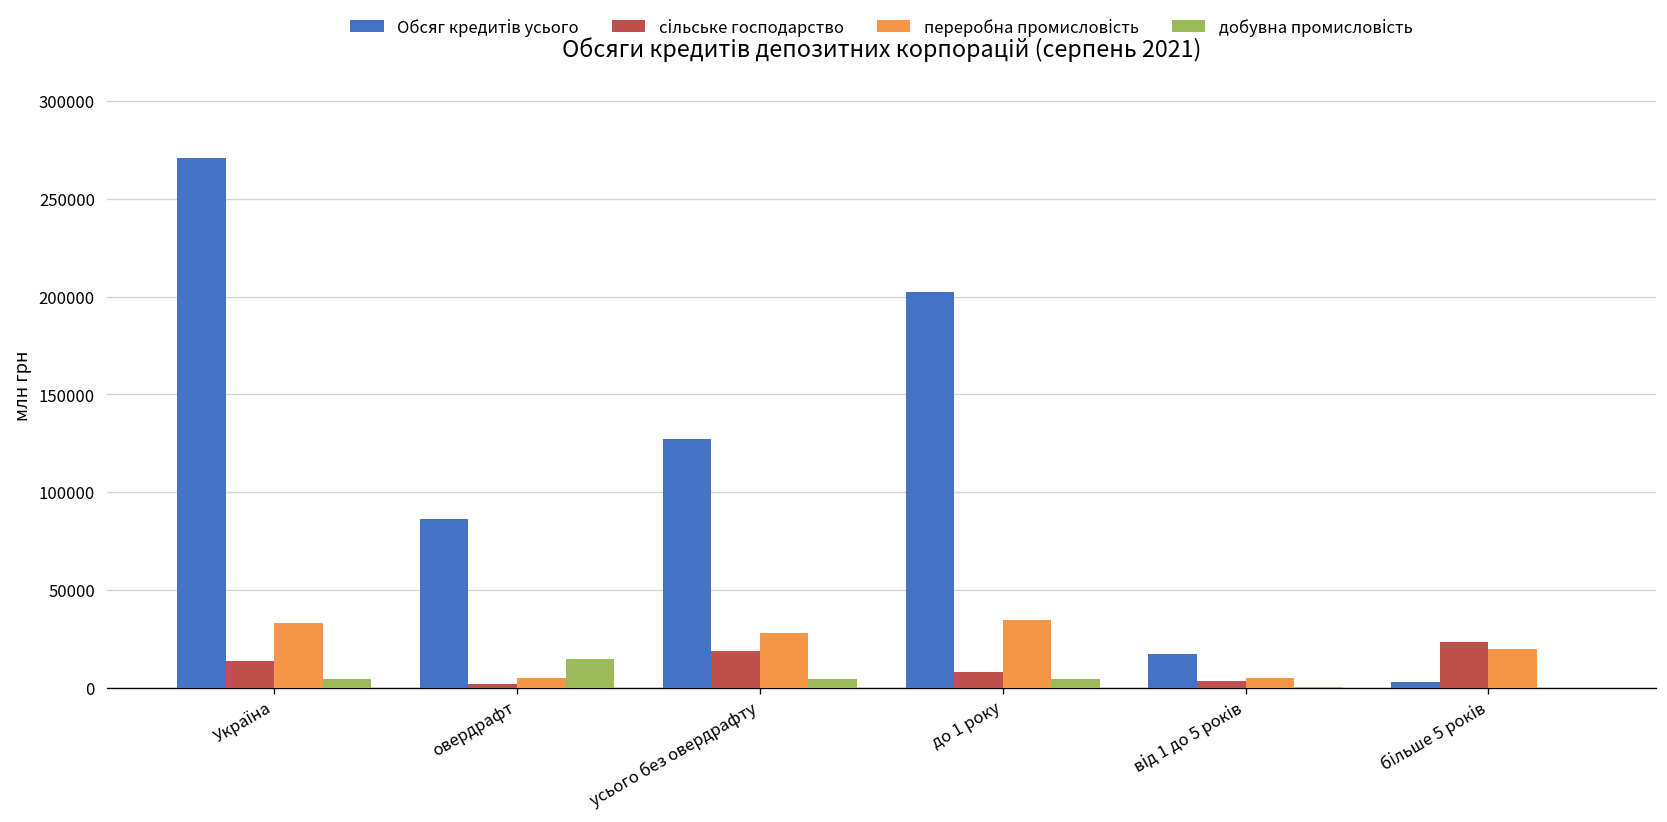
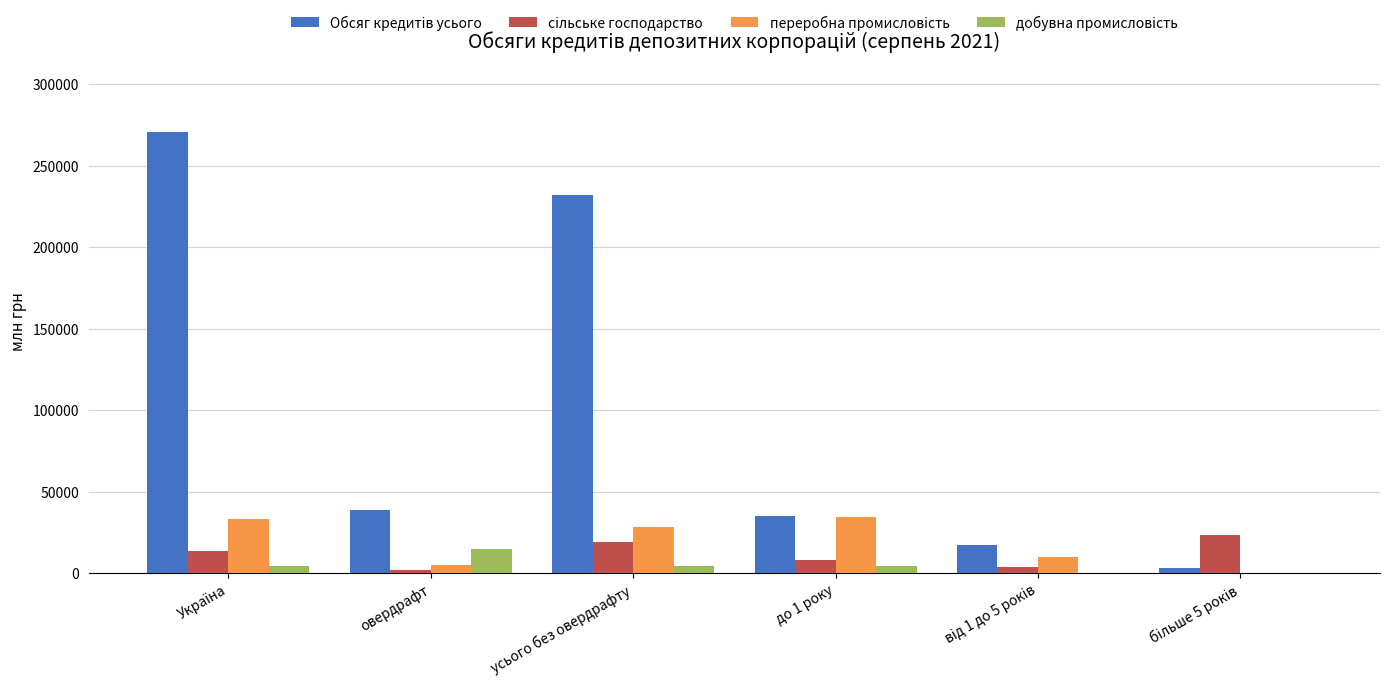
Обсяг кредитів усього, овердрафт: 86000 -> 39000
Обсяг кредитів усього, усього без овердрафту: 127000 -> 232000
Обсяг кредитів усього, до 1 року: 202000 -> 35000
переробна промисловість, від 1 до 5 років: 5000 -> 10000
переробна промисловість, більше 5 років: 20000 -> 0
